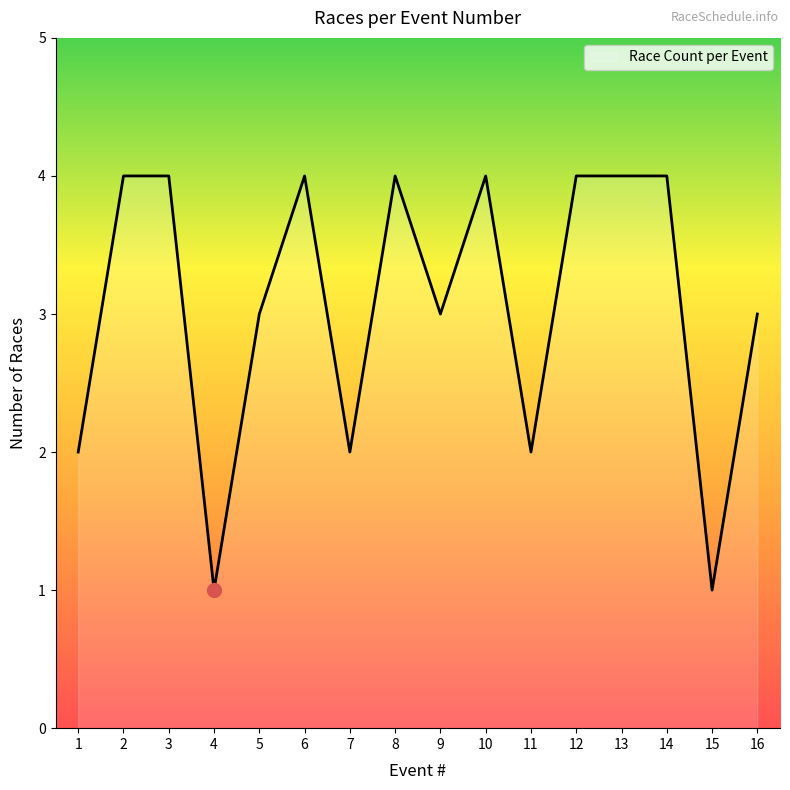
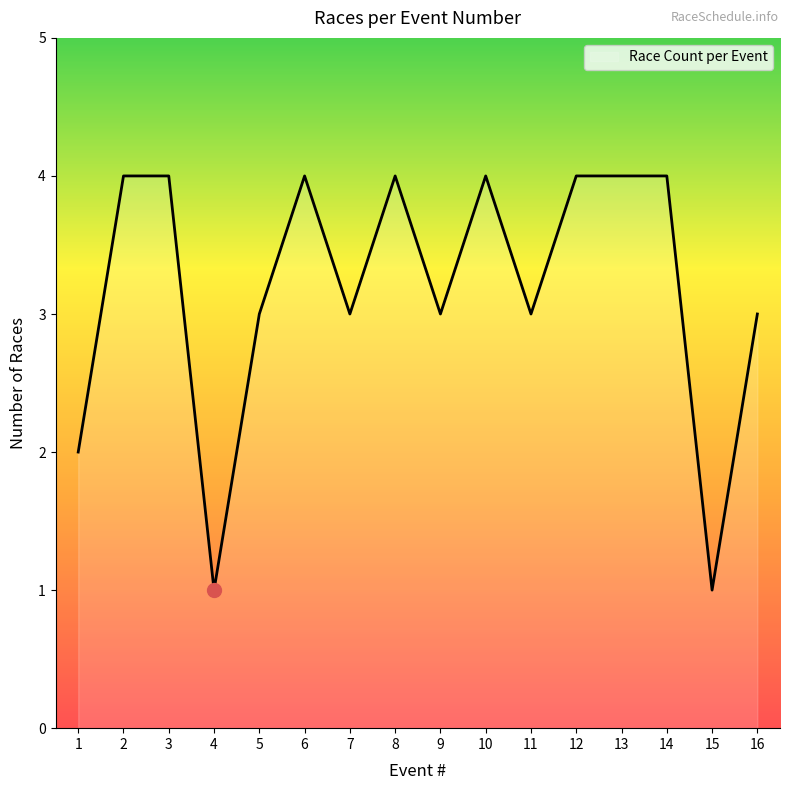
Race Count per Event, 7: 2 -> 3
Race Count per Event, 11: 2 -> 3
